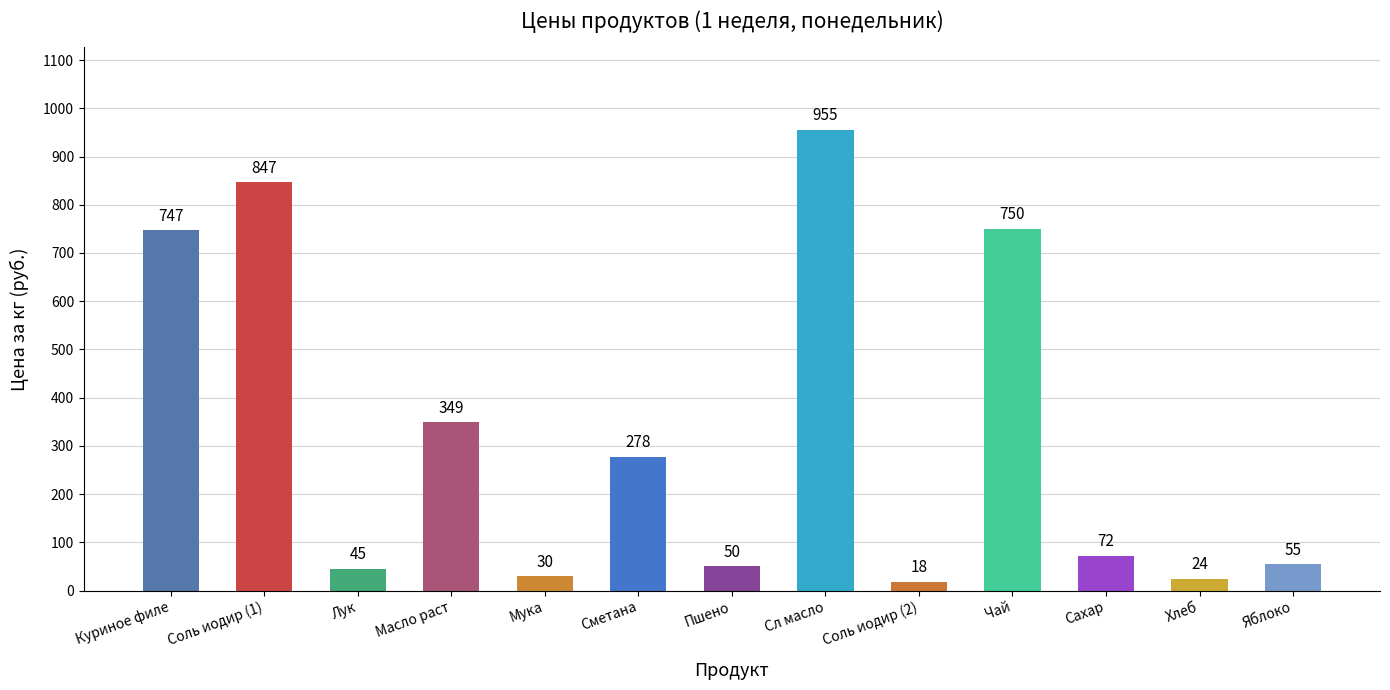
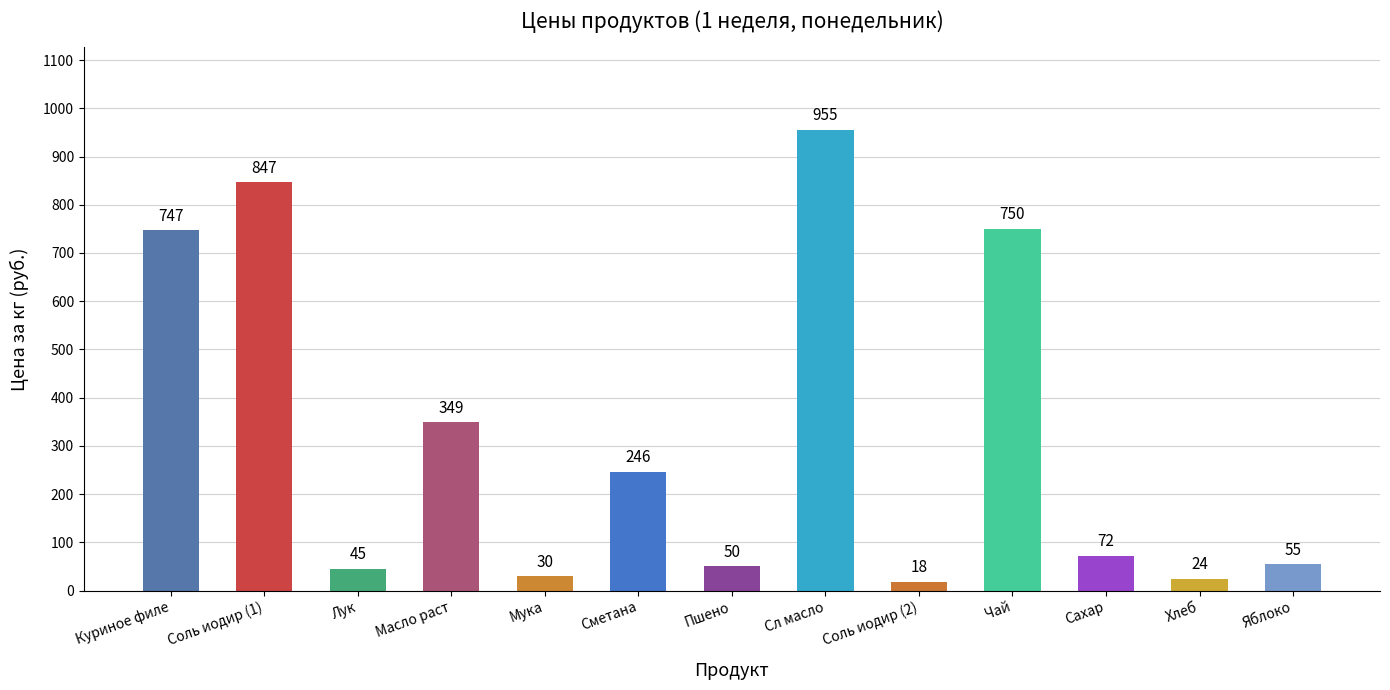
Сметана: 278 -> 246
